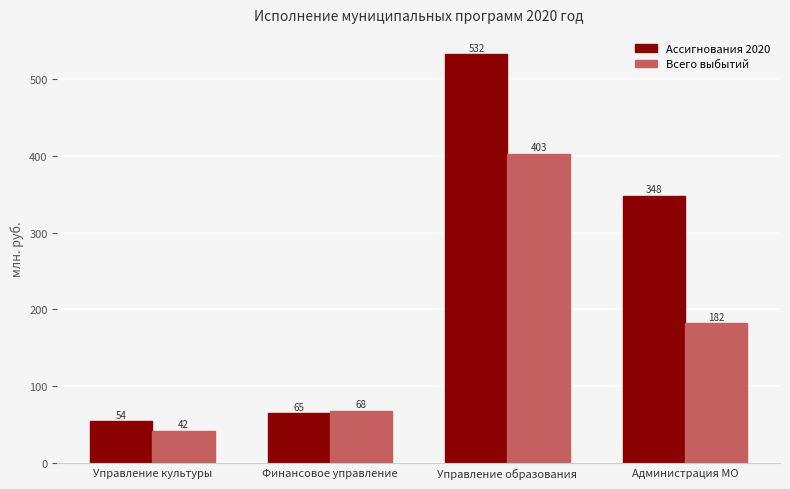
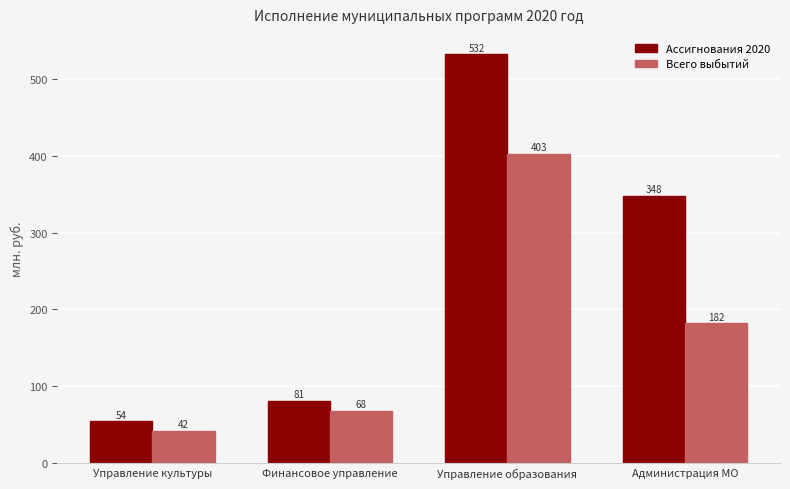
Ассигнования 2020, Финансовое управление: 65 -> 81
